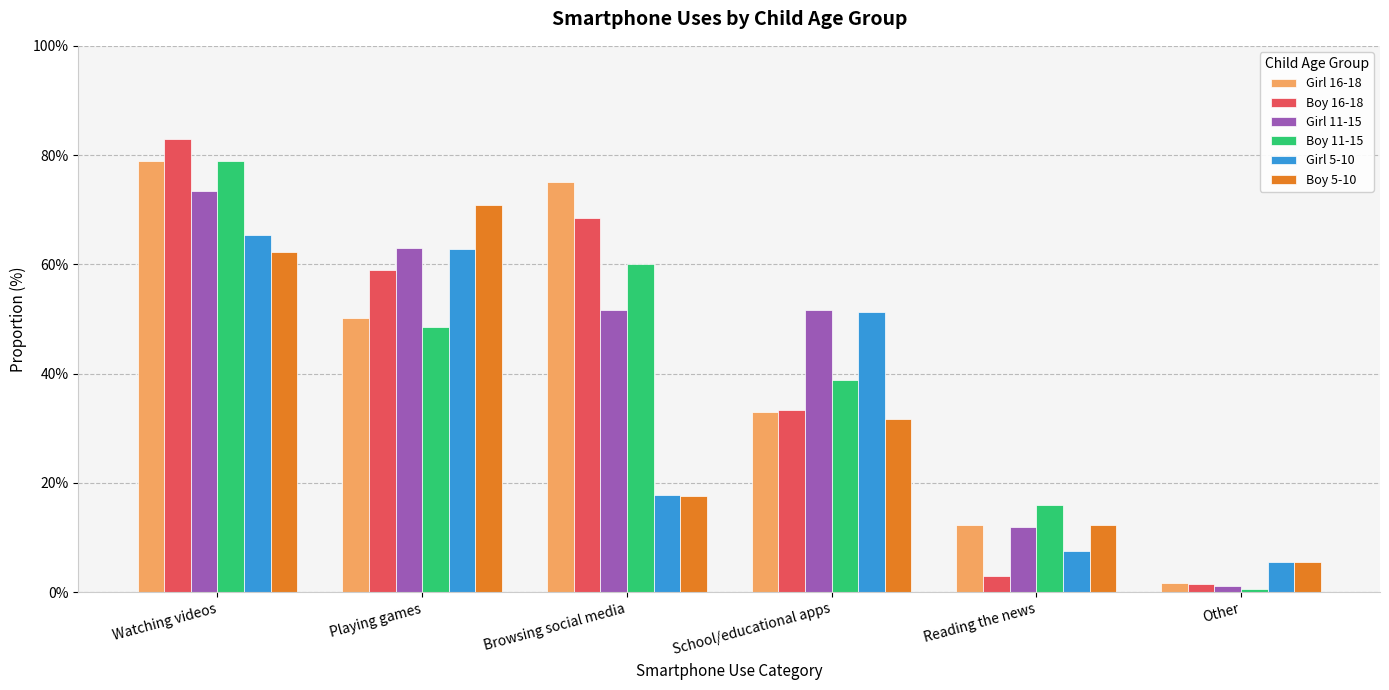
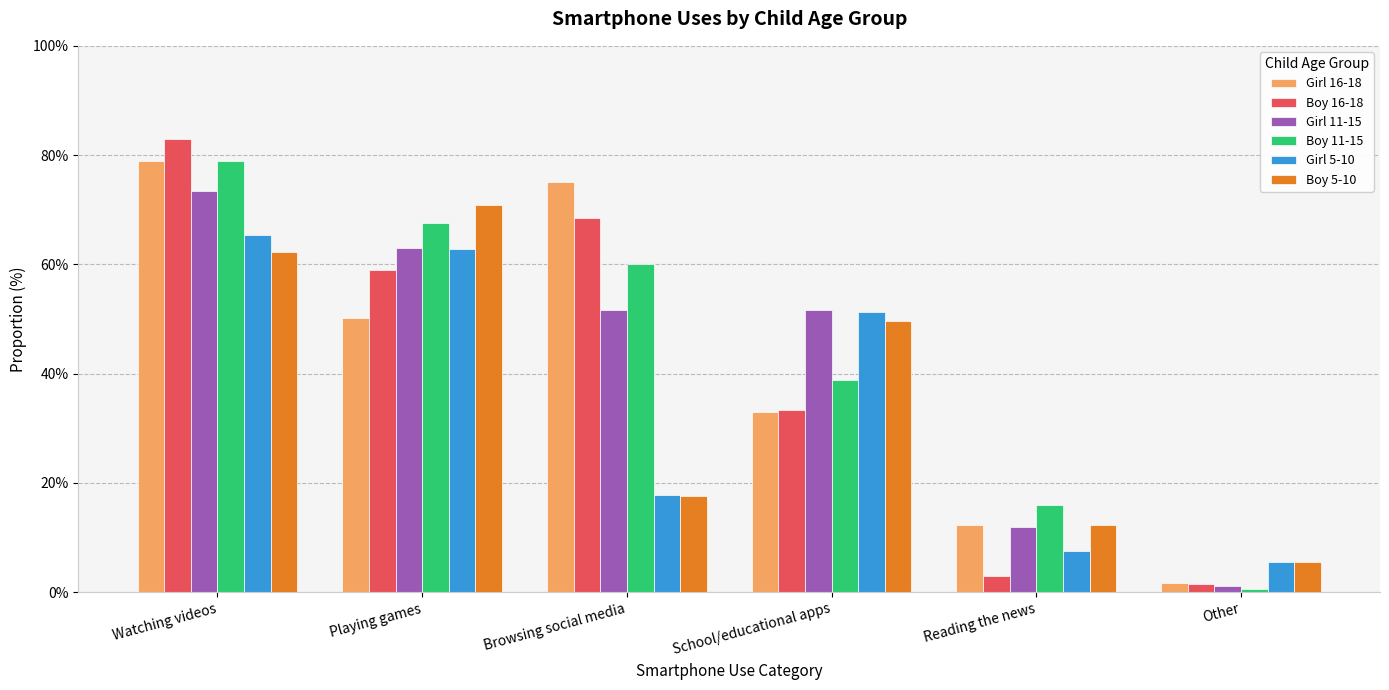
Boy 11-15, Playing games: 49% -> 68%
Boy 5-10, School/educational apps: 32% -> 50%
